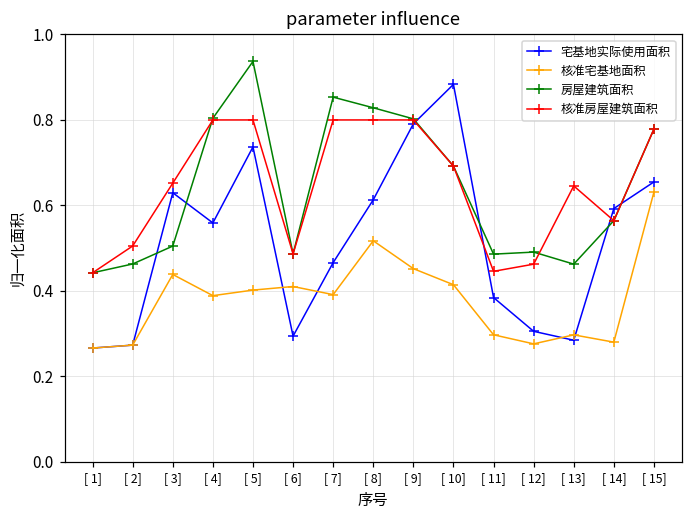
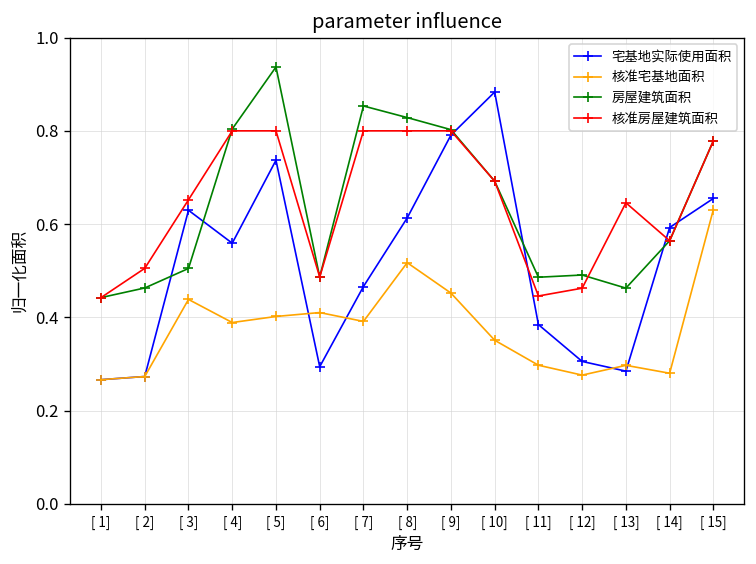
核准宅基地面积, [ 10]: 0.41 -> 0.35
